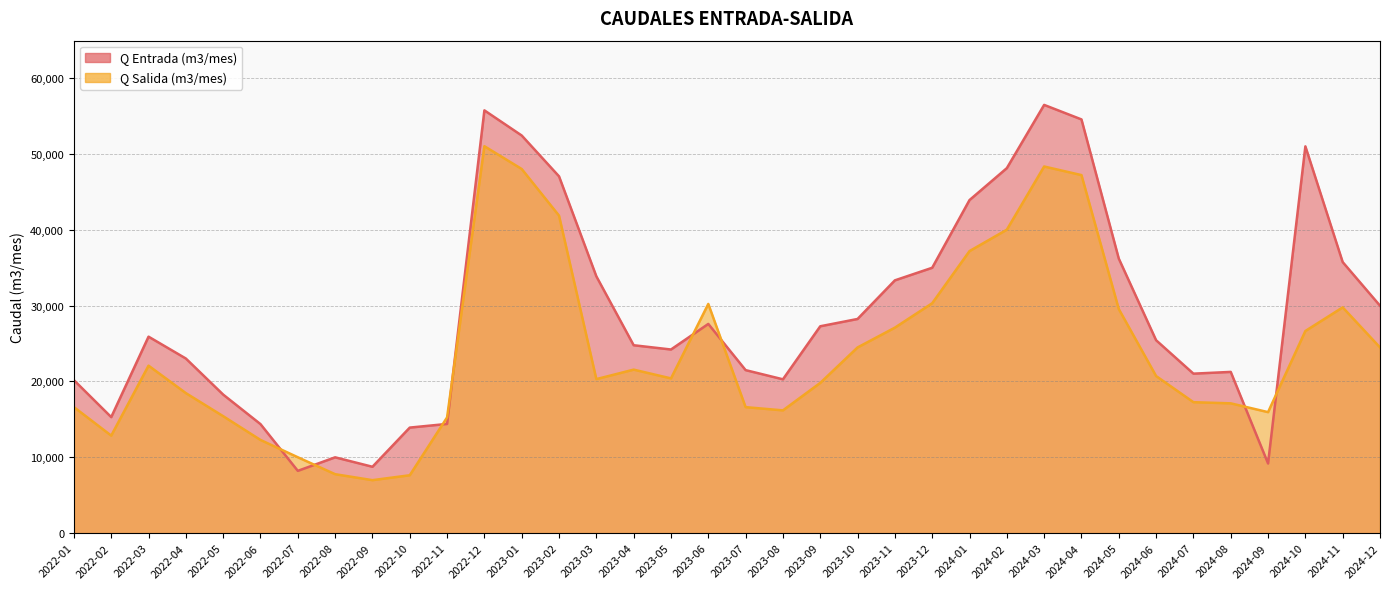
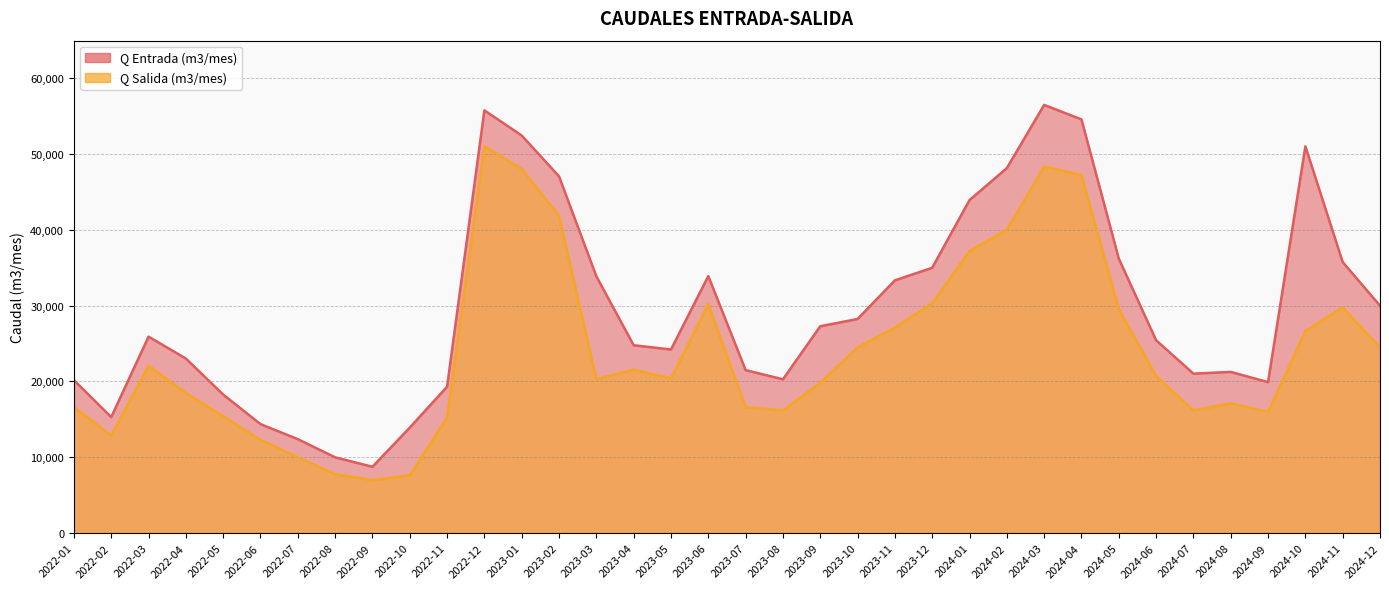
Q Entrada (m3/mes), 2022-07: 8,000 -> 12,000
Q Entrada (m3/mes), 2022-11: 14,000 -> 19,000
Q Entrada (m3/mes), 2023-06: 28,000 -> 34,000
Q Salida (m3/mes), 2024-07: 17,000 -> 16,000
Q Entrada (m3/mes), 2024-09: 9,000 -> 20,000
